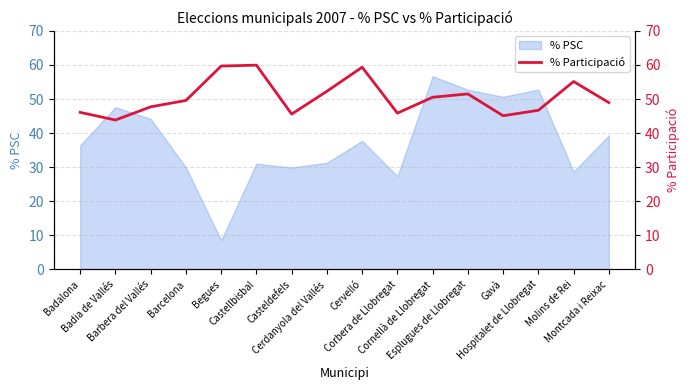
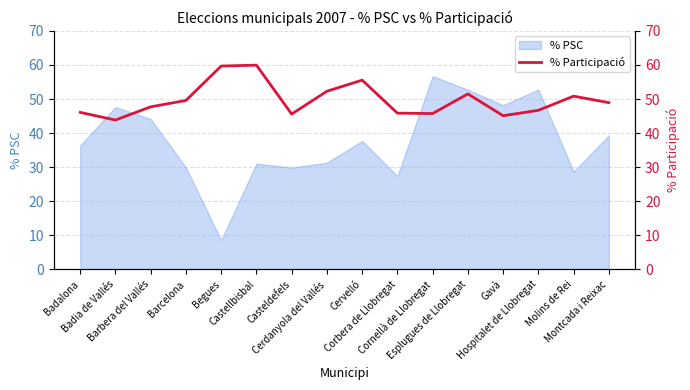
% PSC, Gavà: 51 -> 48
% Participació, Cervelló: 59 -> 56
% Participació, Cornellà de Llobregat: 51 -> 46
% Participació, Molins de Rei: 55 -> 51
